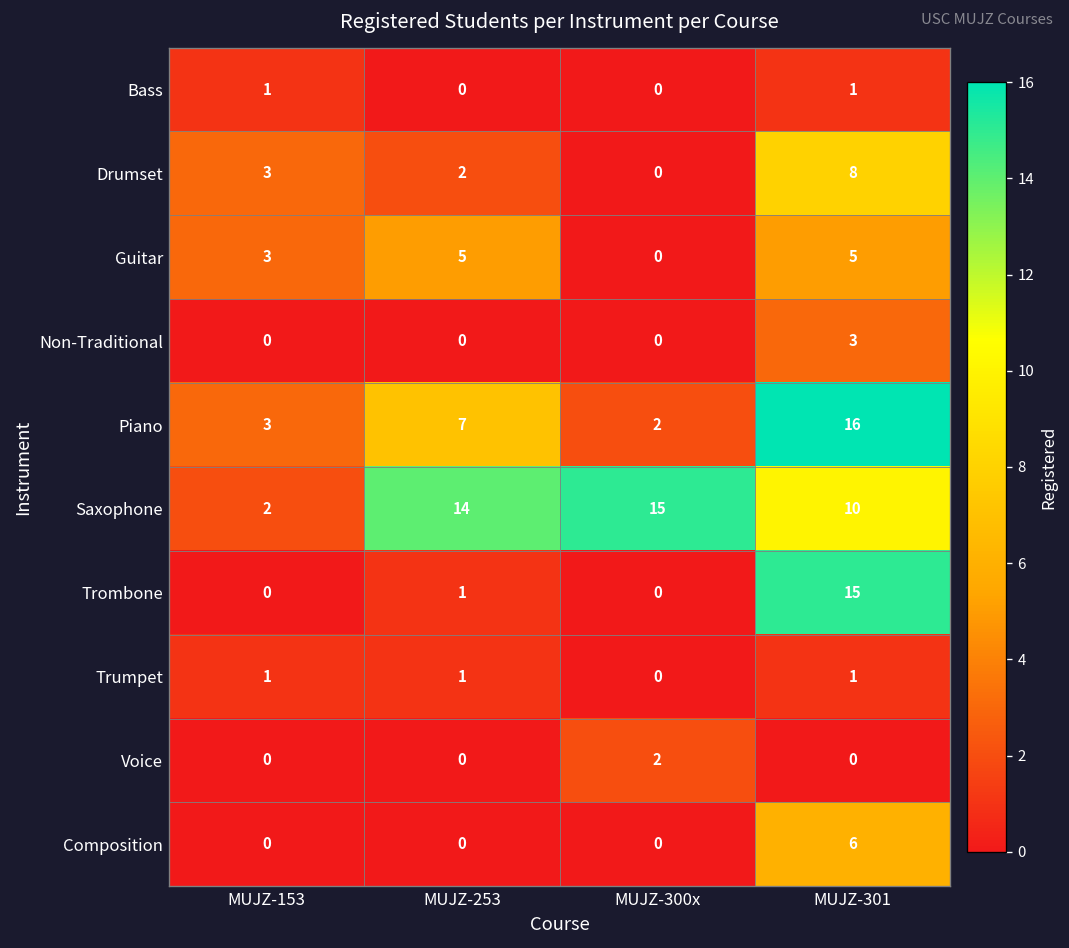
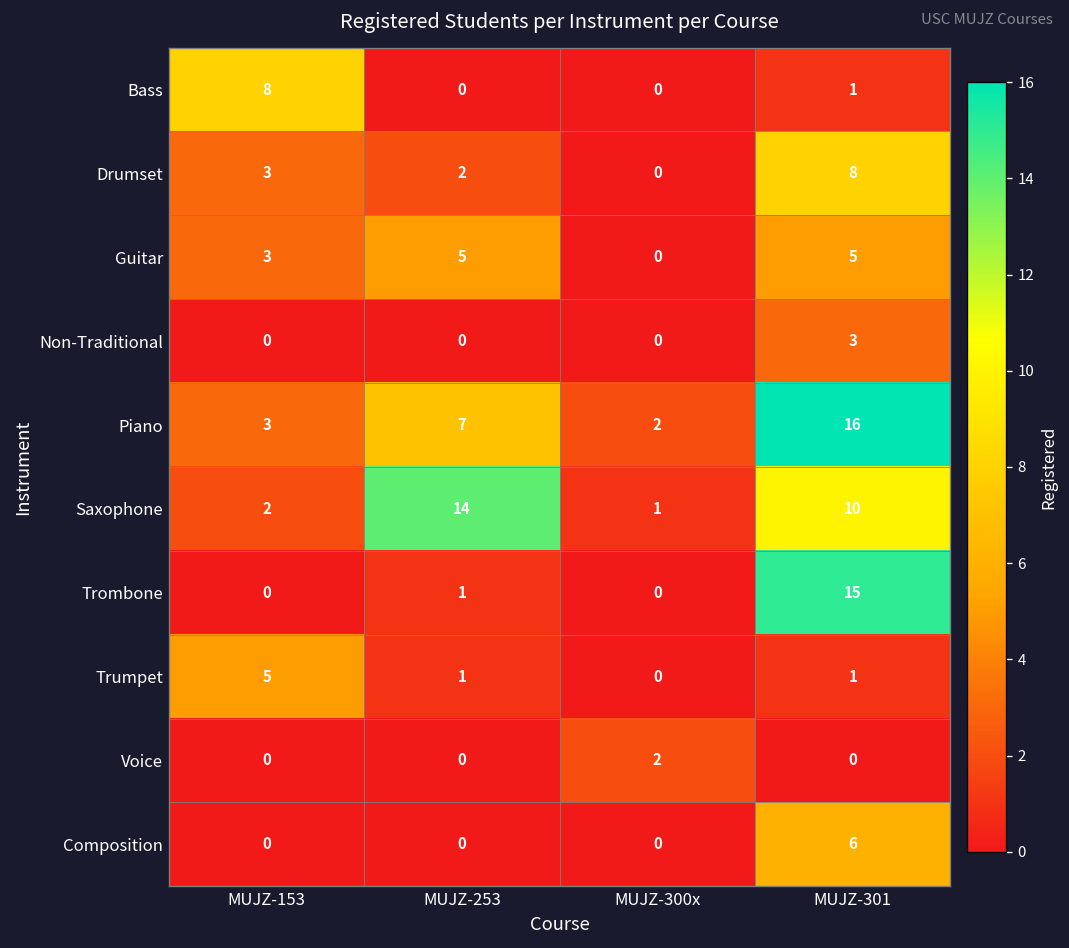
Bass, MUJZ-153: 1 -> 8
Saxophone, MUJZ-300x: 15 -> 1
Trumpet, MUJZ-153: 1 -> 5
